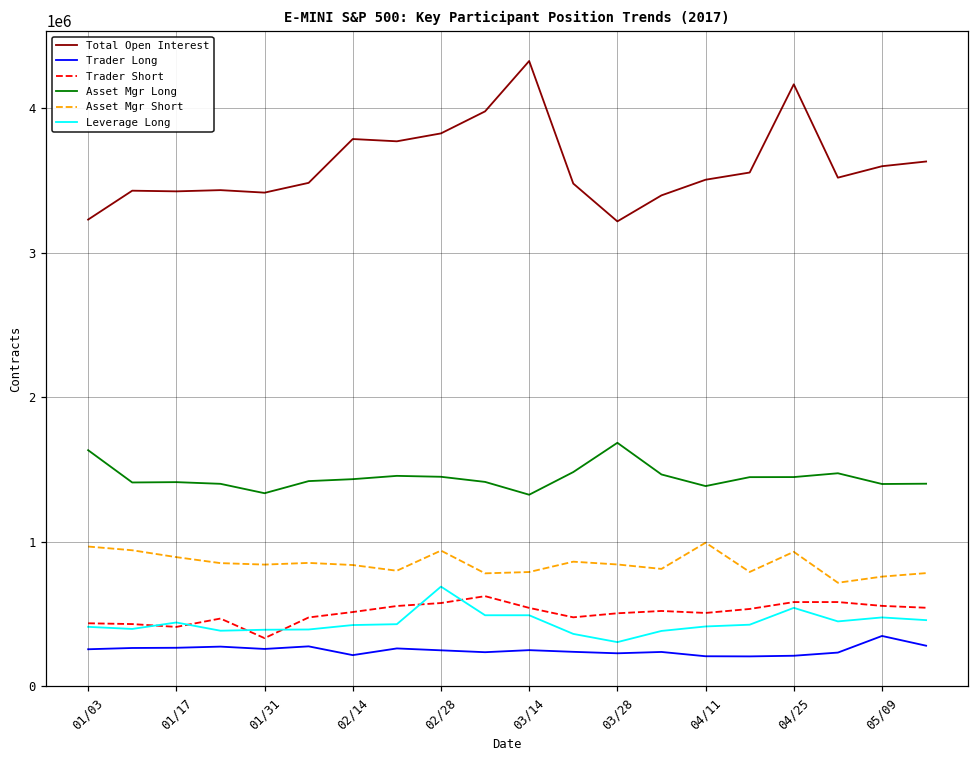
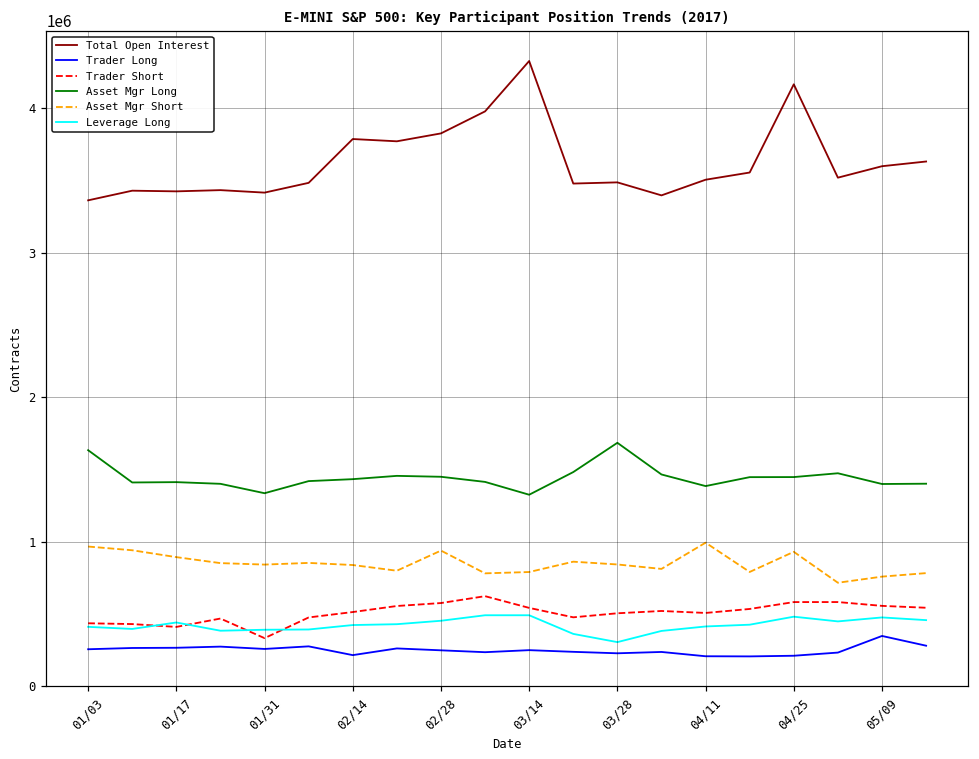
Total Open Interest, 01/03: 3230000 -> 3360000
Leverage Long, 02/28: 690000 -> 450000
Total Open Interest, 03/28: 3220000 -> 3490000
Leverage Long, 04/25: 540000 -> 480000
